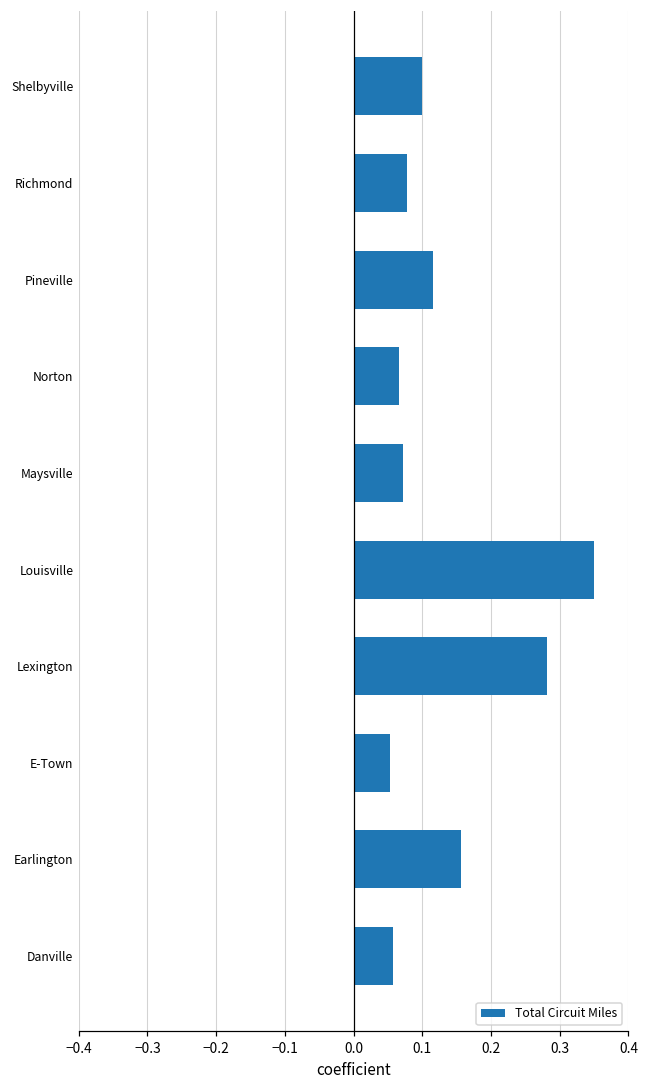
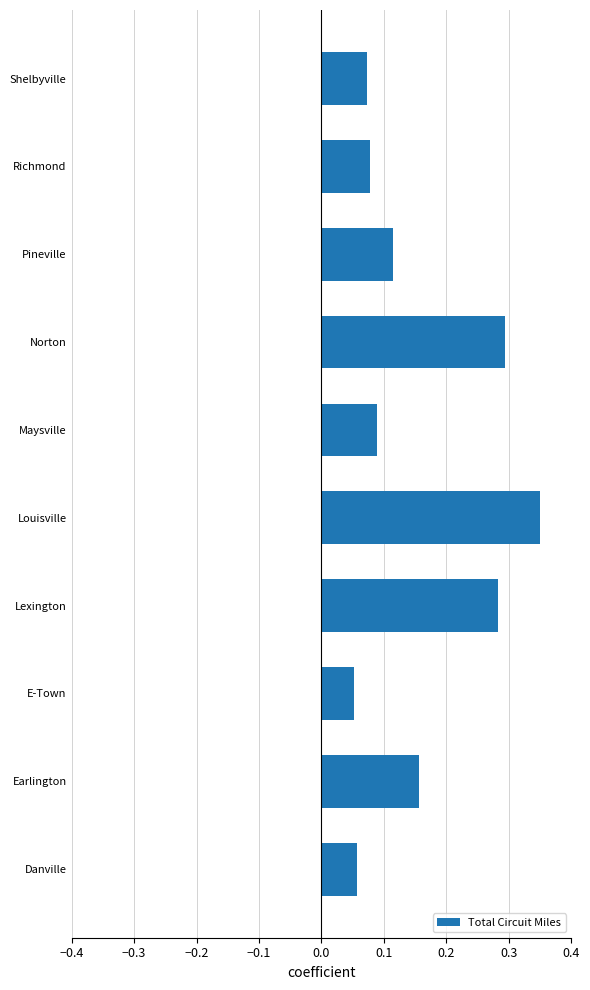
Shelbyville: 0.10 -> 0.07
Norton: 0.07 -> 0.29
Maysville: 0.07 -> 0.09
